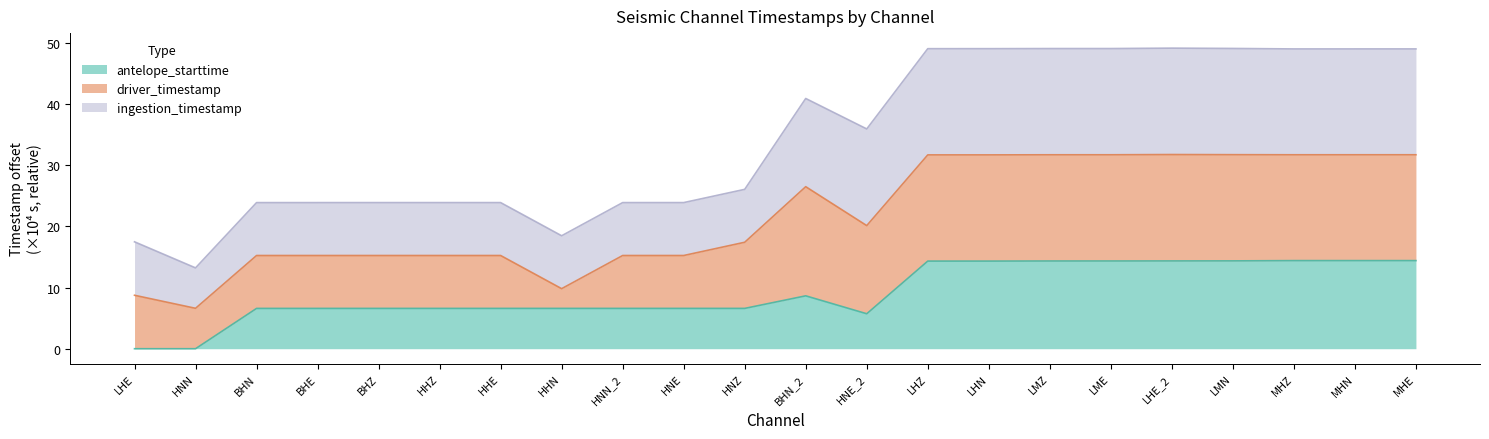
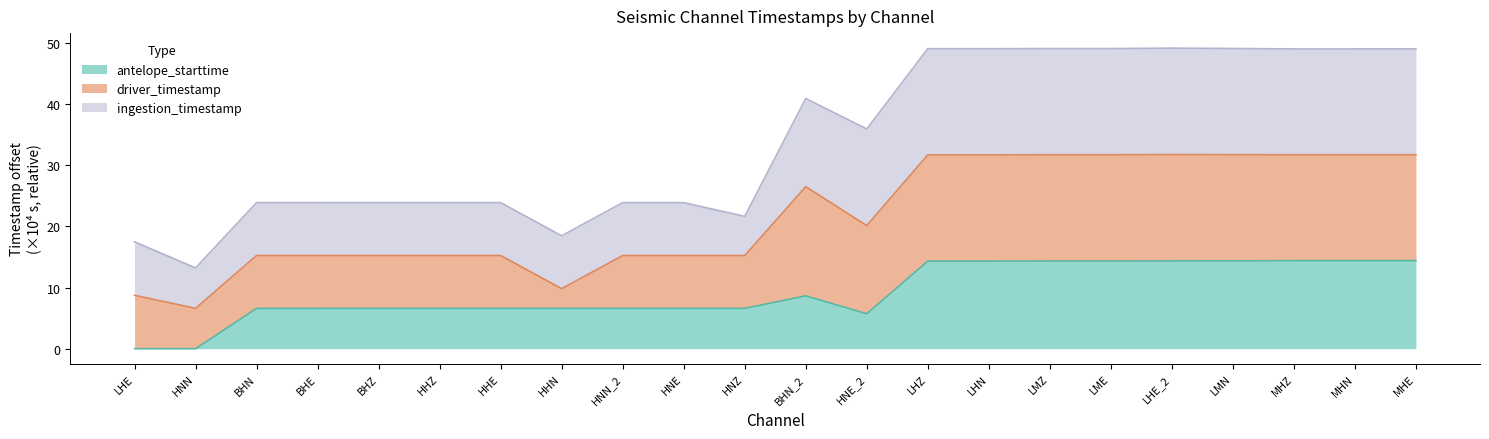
driver_timestamp, HNZ: 11 -> 9
ingestion_timestamp, HNZ: 9 -> 6
